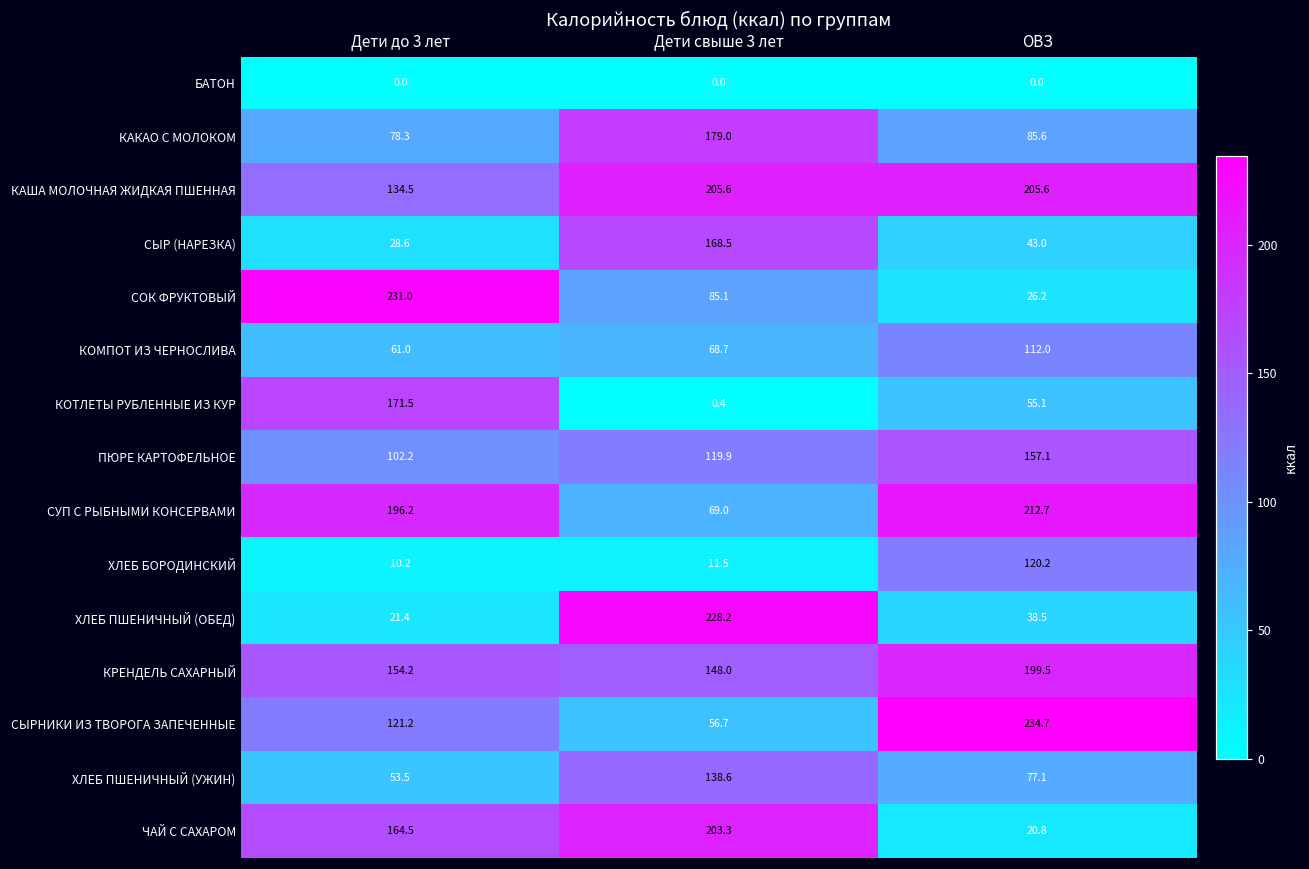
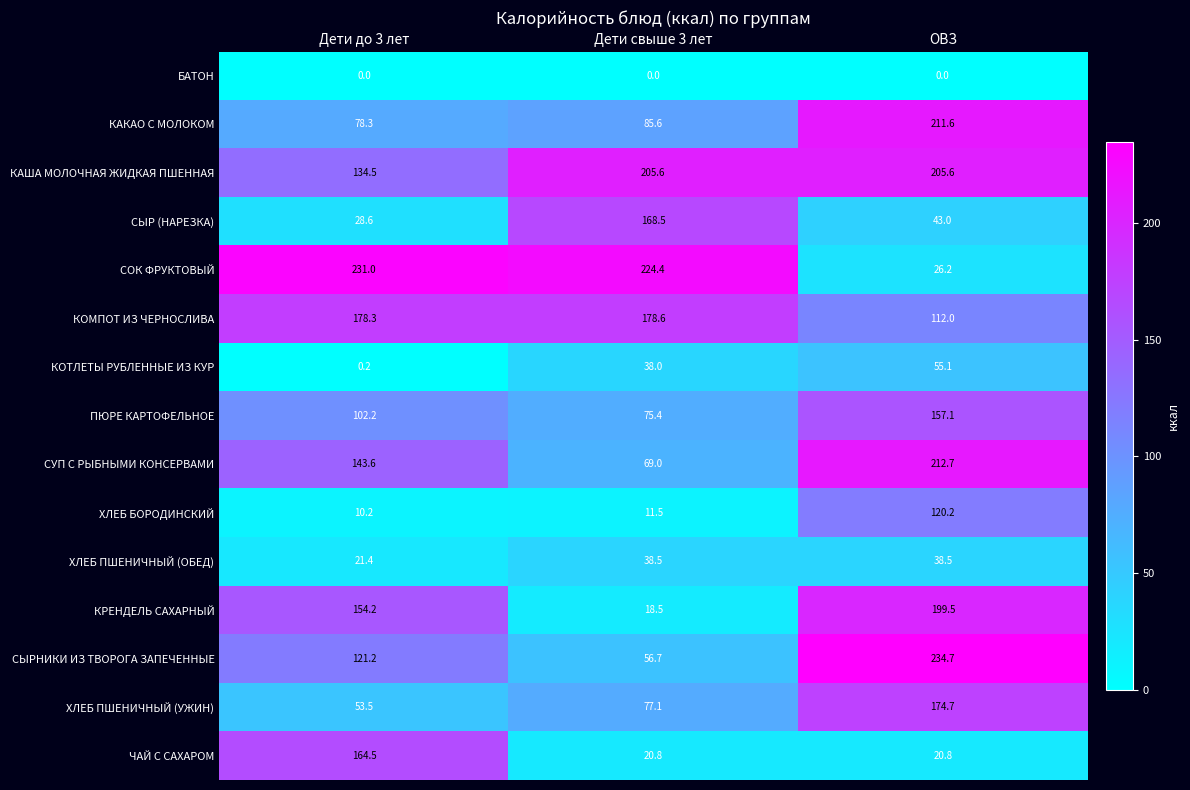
КАКАО С МОЛОКОМ, Дети свыше 3 лет: 179.0 -> 85.6
КАКАО С МОЛОКОМ, ОВЗ: 85.6 -> 211.6
СОК ФРУКТОВЫЙ, Дети свыше 3 лет: 85.1 -> 224.4
КОМПОТ ИЗ ЧЕРНОСЛИВА, Дети до 3 лет: 61.0 -> 178.3
КОМПОТ ИЗ ЧЕРНОСЛИВА, Дети свыше 3 лет: 68.7 -> 178.6
КОТЛЕТЫ РУБЛЕННЫЕ ИЗ КУР, Дети до 3 лет: 171.5 -> 0.2
КОТЛЕТЫ РУБЛЕННЫЕ ИЗ КУР, Дети свыше 3 лет: 0.4 -> 38.0
ПЮРЕ КАРТОФЕЛЬНОЕ, Дети свыше 3 лет: 119.9 -> 75.4
СУП С РЫБНЫМИ КОНСЕРВАМИ, Дети до 3 лет: 196.2 -> 143.6
ХЛЕБ ПШЕНИЧНЫЙ (ОБЕД), Дети свыше 3 лет: 228.2 -> 38.5
КРЕНДЕЛЬ САХАРНЫЙ, Дети свыше 3 лет: 148.0 -> 18.5
ХЛЕБ ПШЕНИЧНЫЙ (УЖИН), Дети свыше 3 лет: 138.6 -> 77.1
ХЛЕБ ПШЕНИЧНЫЙ (УЖИН), ОВЗ: 77.1 -> 174.7
ЧАЙ С САХАРОМ, Дети свыше 3 лет: 203.3 -> 20.8
